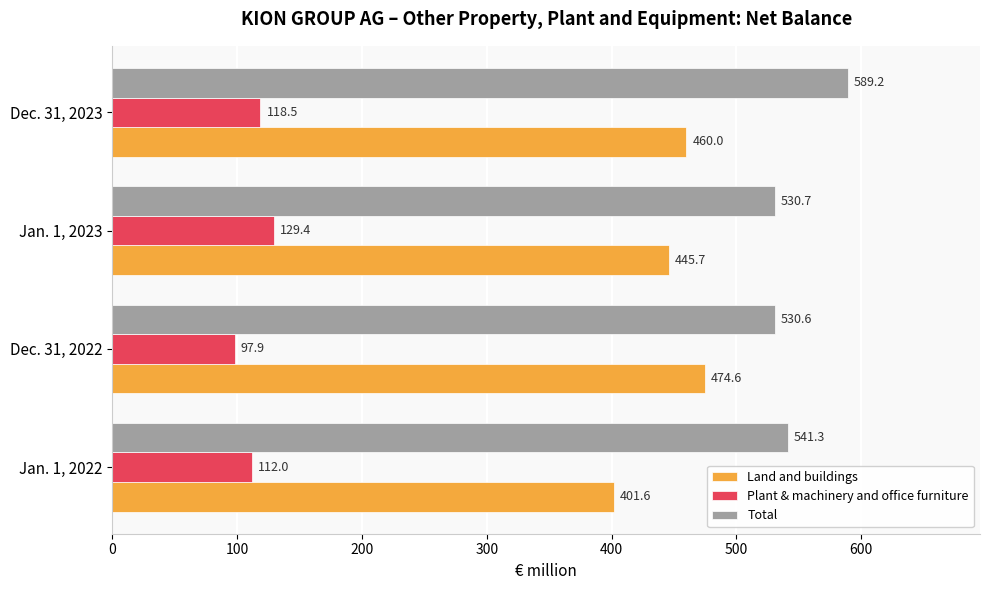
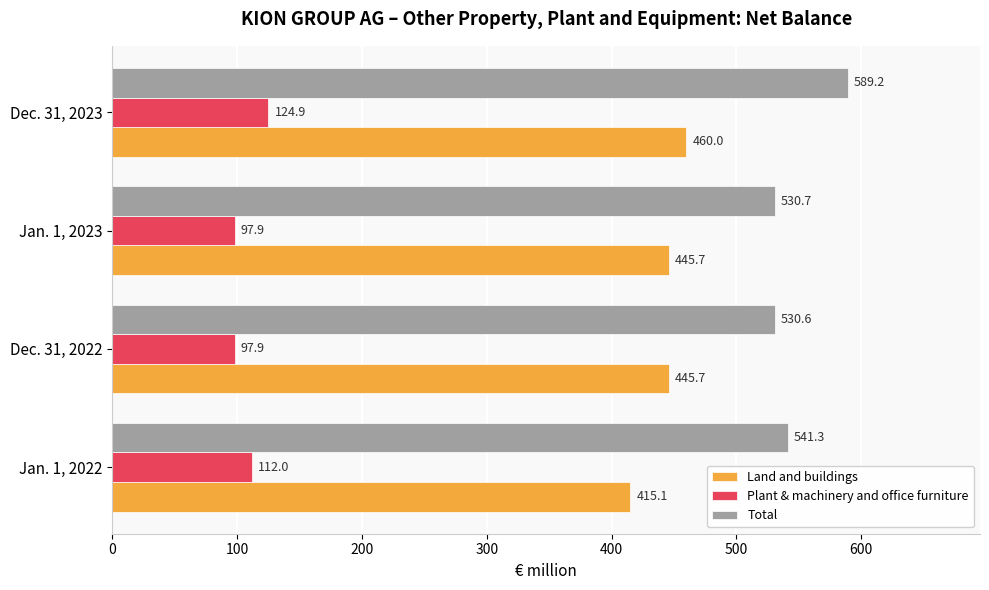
Plant & machinery and office furniture, Dec. 31, 2023: 118.5 -> 124.9
Plant & machinery and office furniture, Jan. 1, 2023: 129.4 -> 97.9
Land and buildings, Dec. 31, 2022: 474.6 -> 445.7
Land and buildings, Jan. 1, 2022: 401.6 -> 415.1
